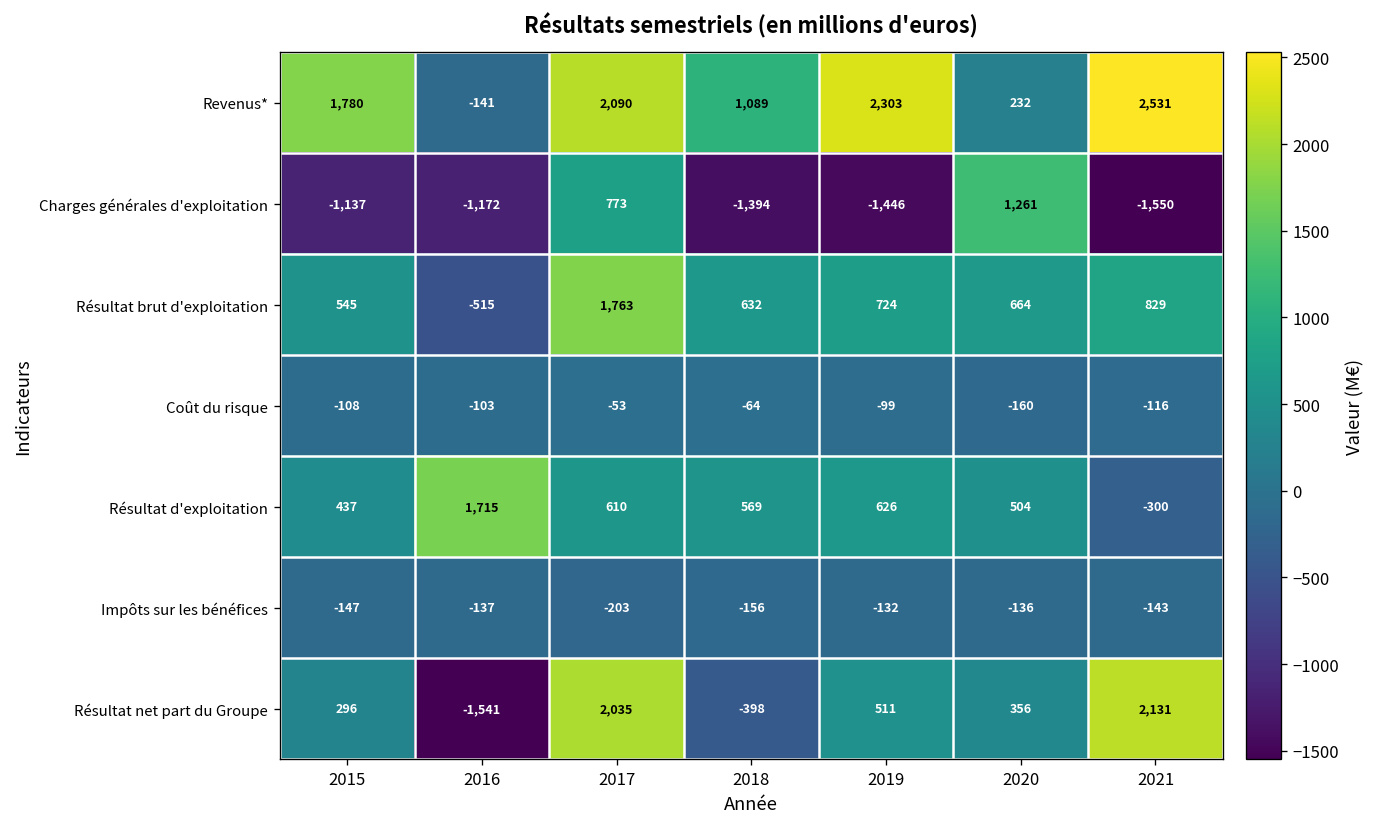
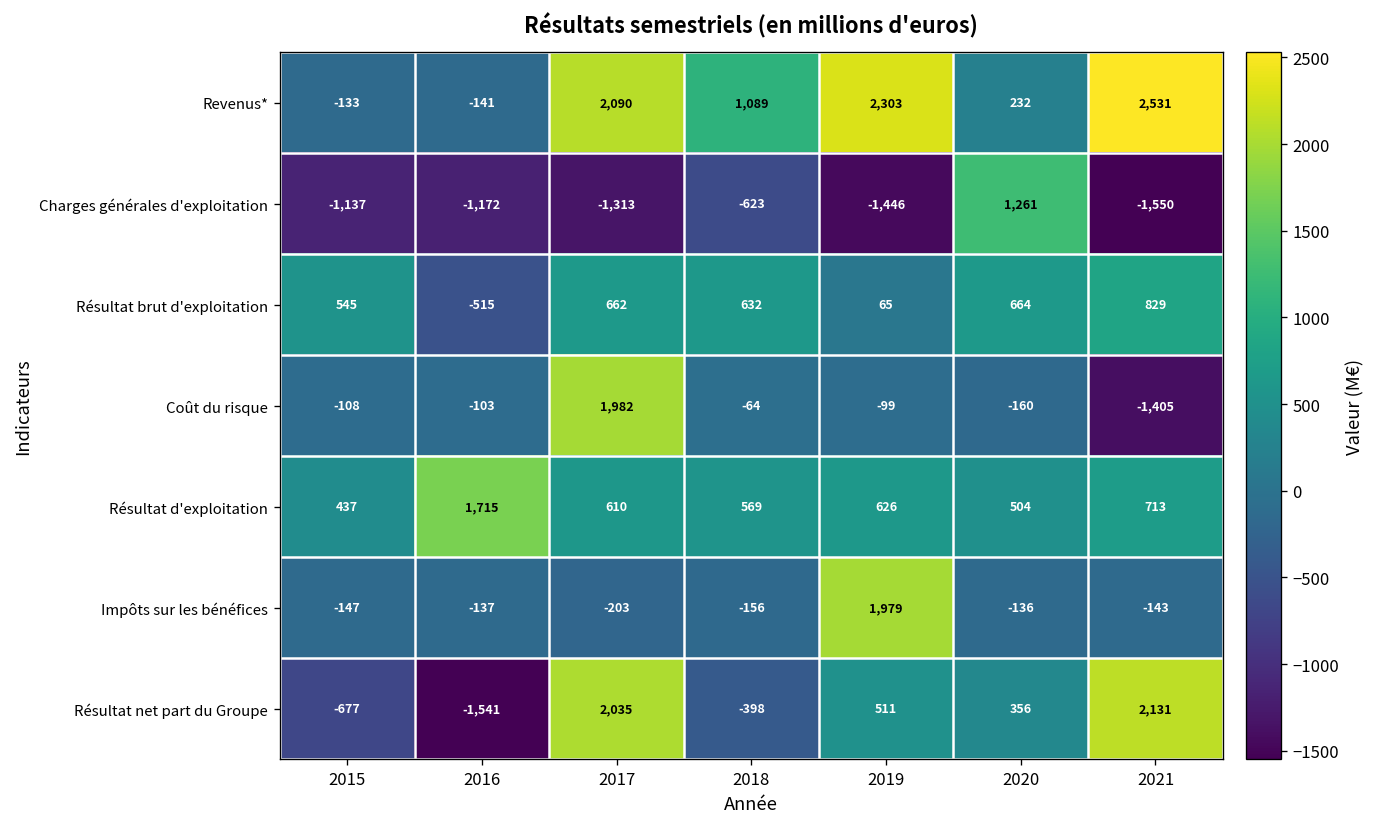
Revenus*, 2015: 1,780 -> -133
Charges générales d'exploitation, 2017: 773 -> -1,313
Charges générales d'exploitation, 2018: -1,394 -> -623
Résultat brut d'exploitation, 2017: 1,763 -> 662
Résultat brut d'exploitation, 2019: 724 -> 65
Coût du risque, 2017: -53 -> 1,982
Coût du risque, 2021: -116 -> -1,405
Résultat d'exploitation, 2021: -300 -> 713
Impôts sur les bénéfices, 2019: -132 -> 1,979
Résultat net part du Groupe, 2015: 296 -> -677
